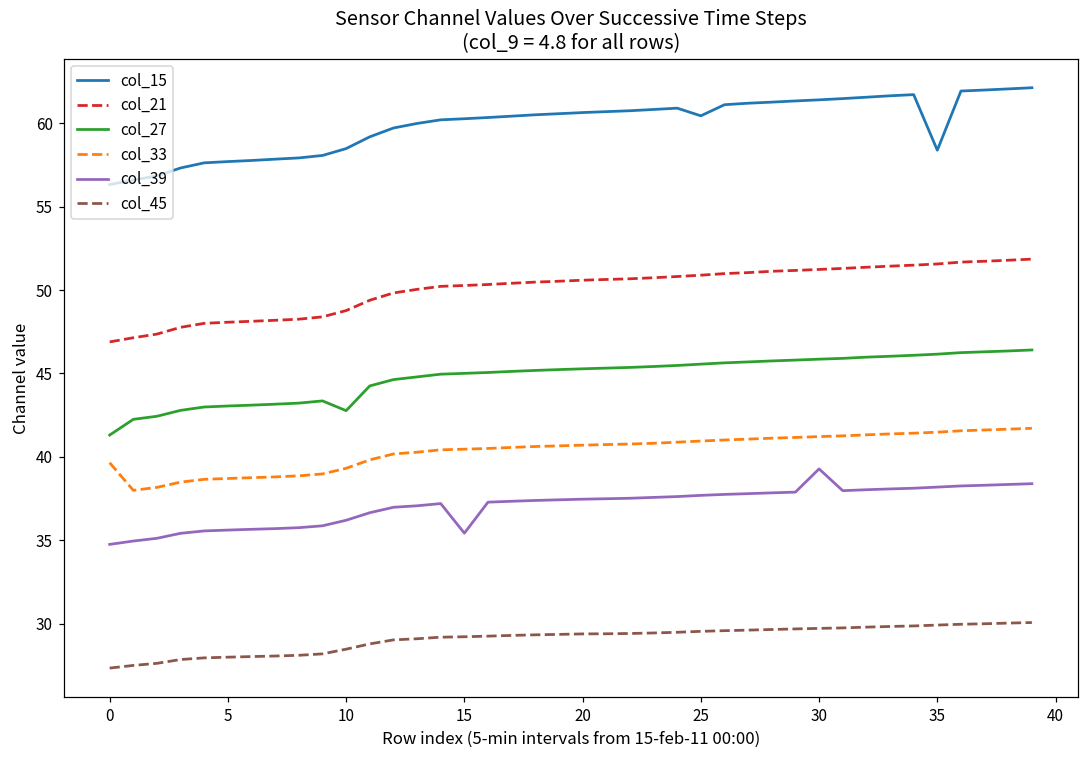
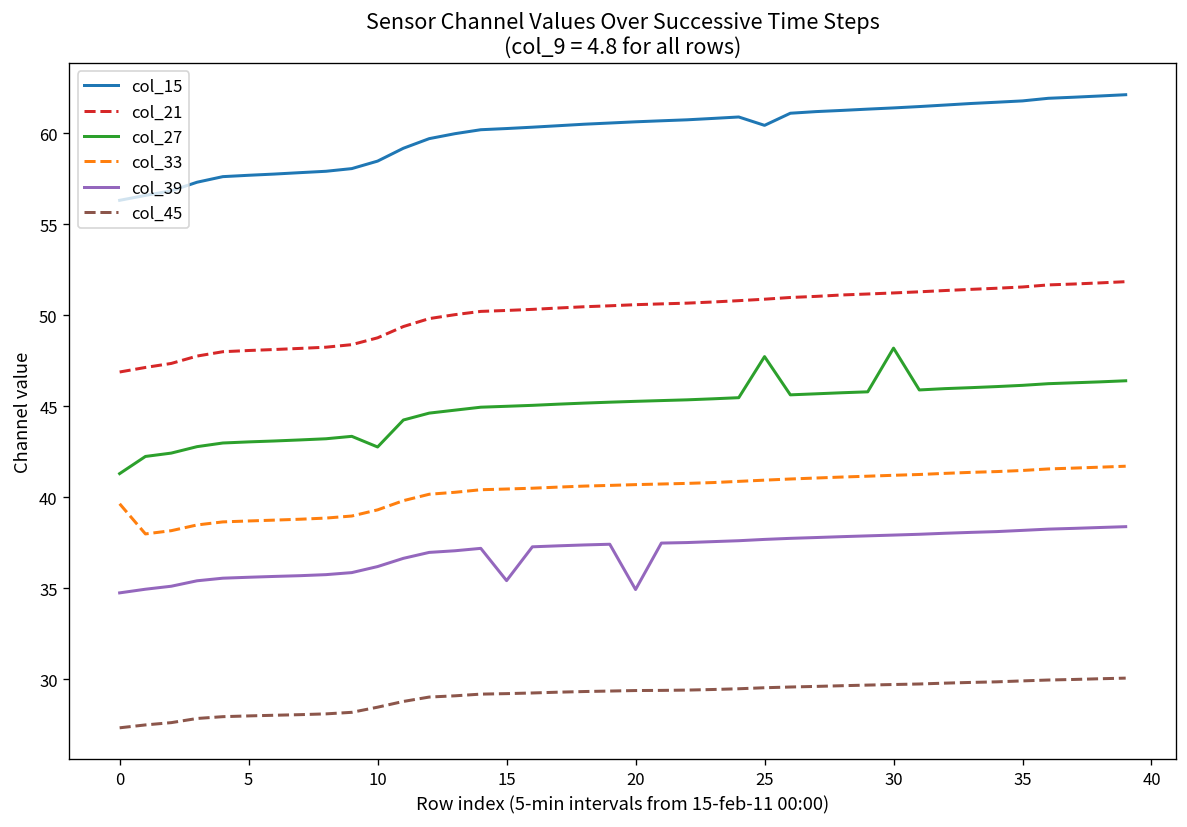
col_39, 20: 37.5 -> 34.9
col_27, 25: 45.6 -> 47.7
col_27, 30: 45.9 -> 48.2
col_39, 30: 39.3 -> 37.9
col_15, 35: 58.4 -> 61.8
